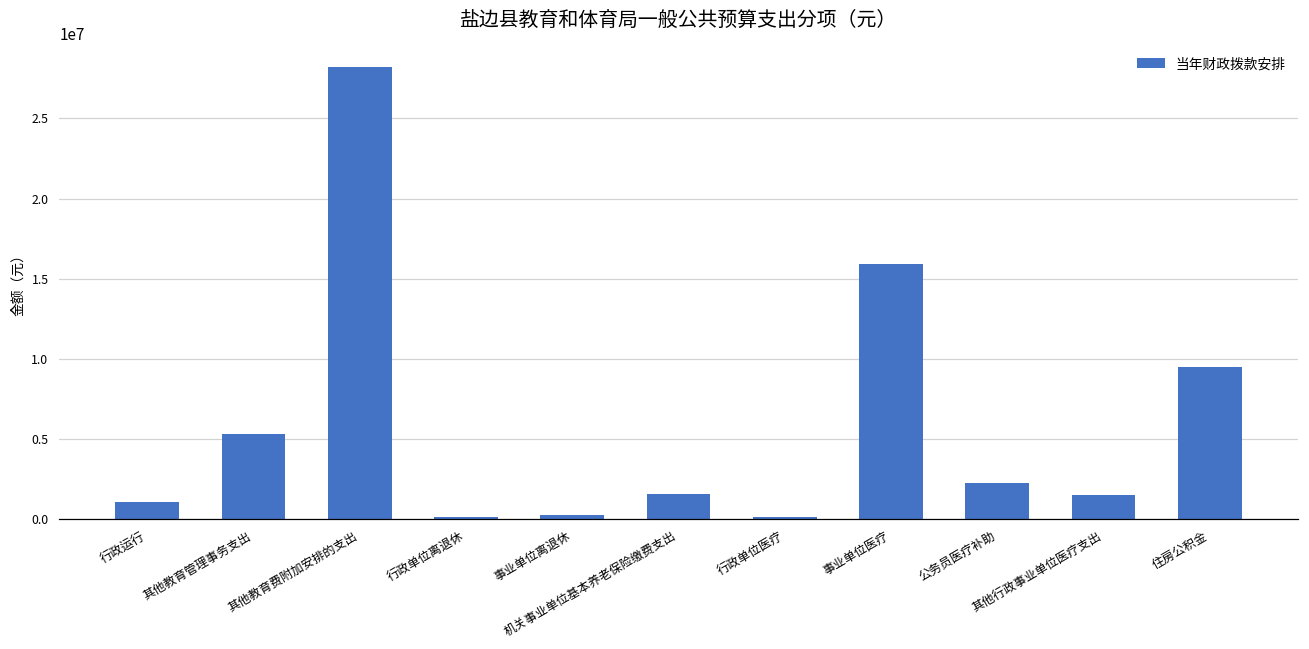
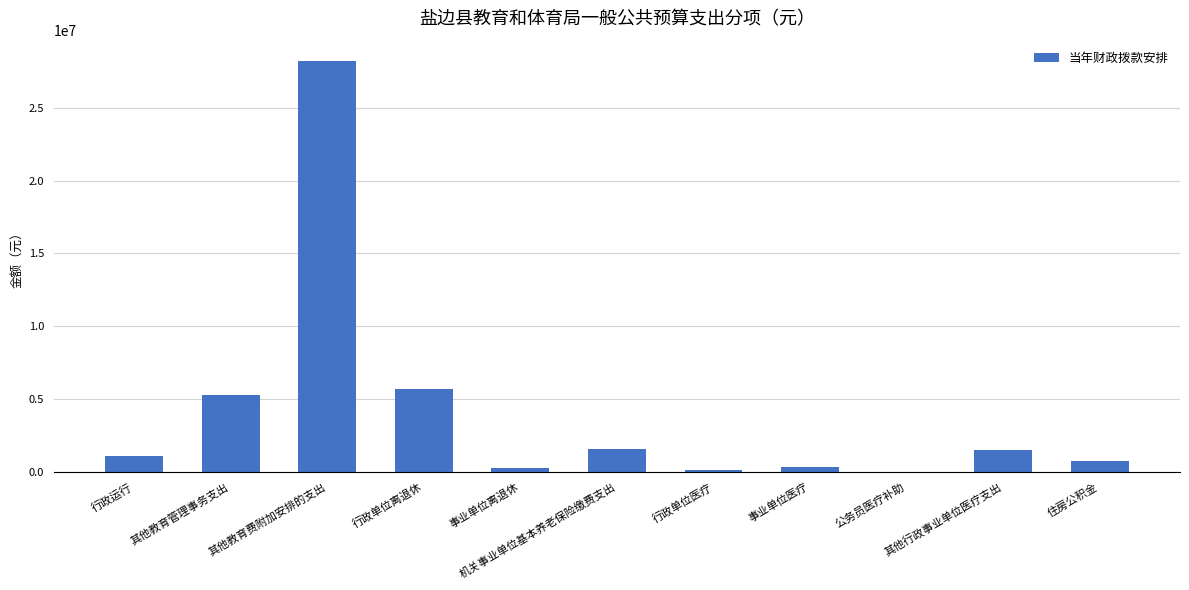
行政单位离退休: 100000 -> 5700000
事业单位医疗: 15900000 -> 300000
公务员医疗补助: 2300000 -> 0
住房公积金: 9500000 -> 700000
